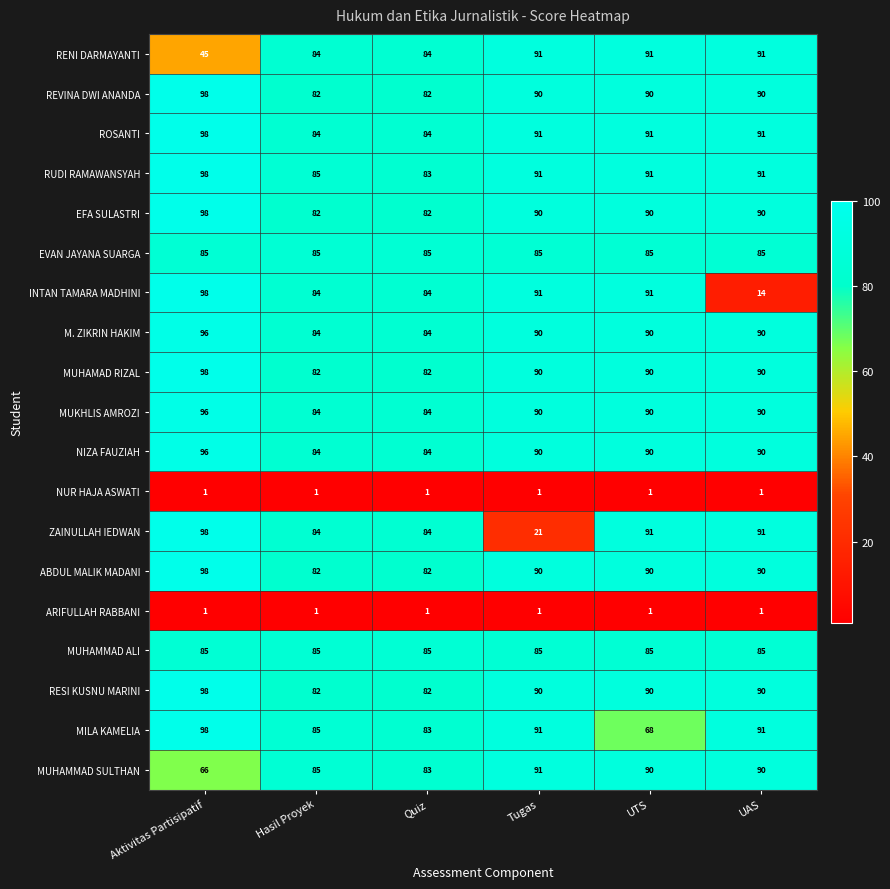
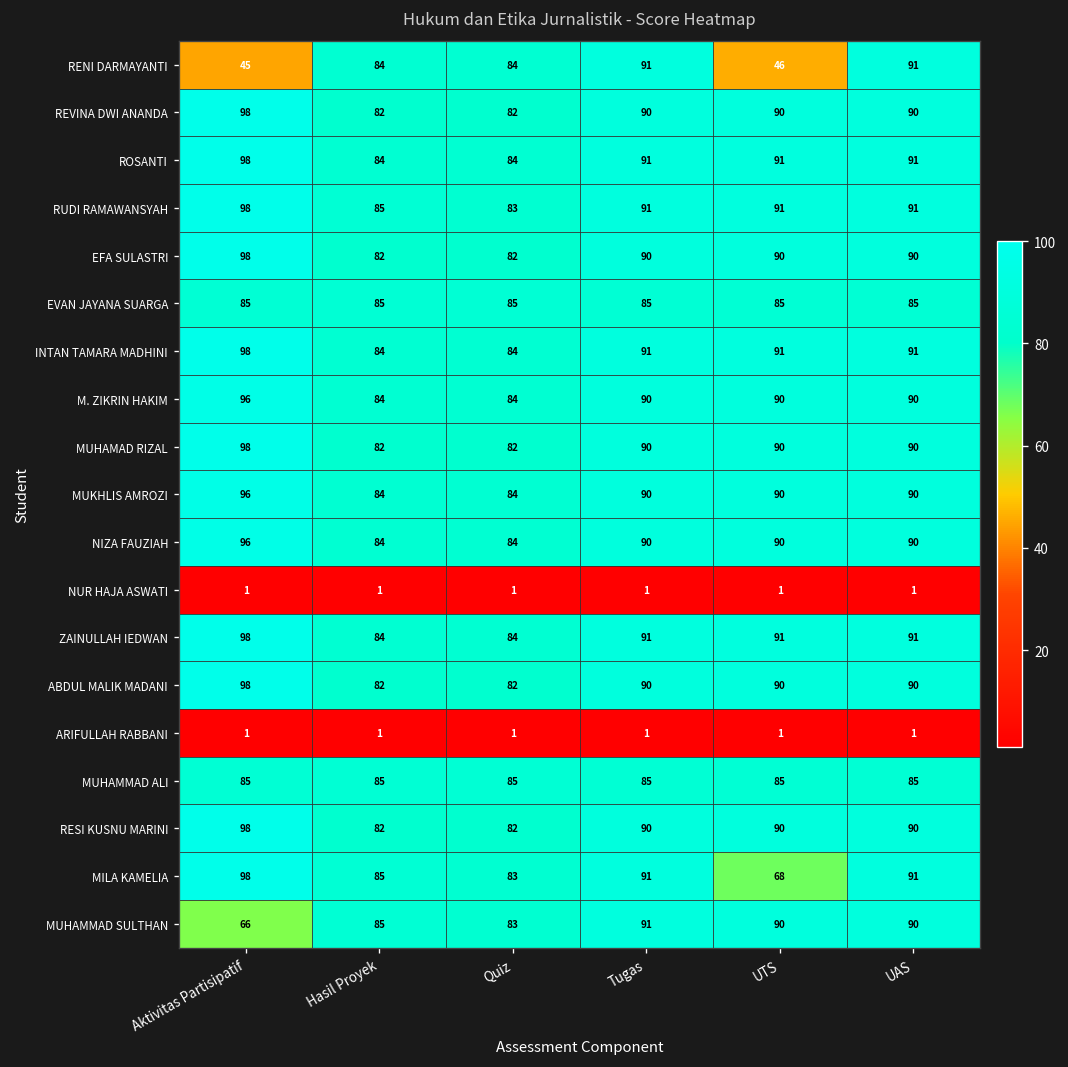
RENI DARMAYANTI, UTS: 91 -> 46
INTAN TAMARA MADHINI, UAS: 14 -> 91
ZAINULLAH IEDWAN, Tugas: 21 -> 91
